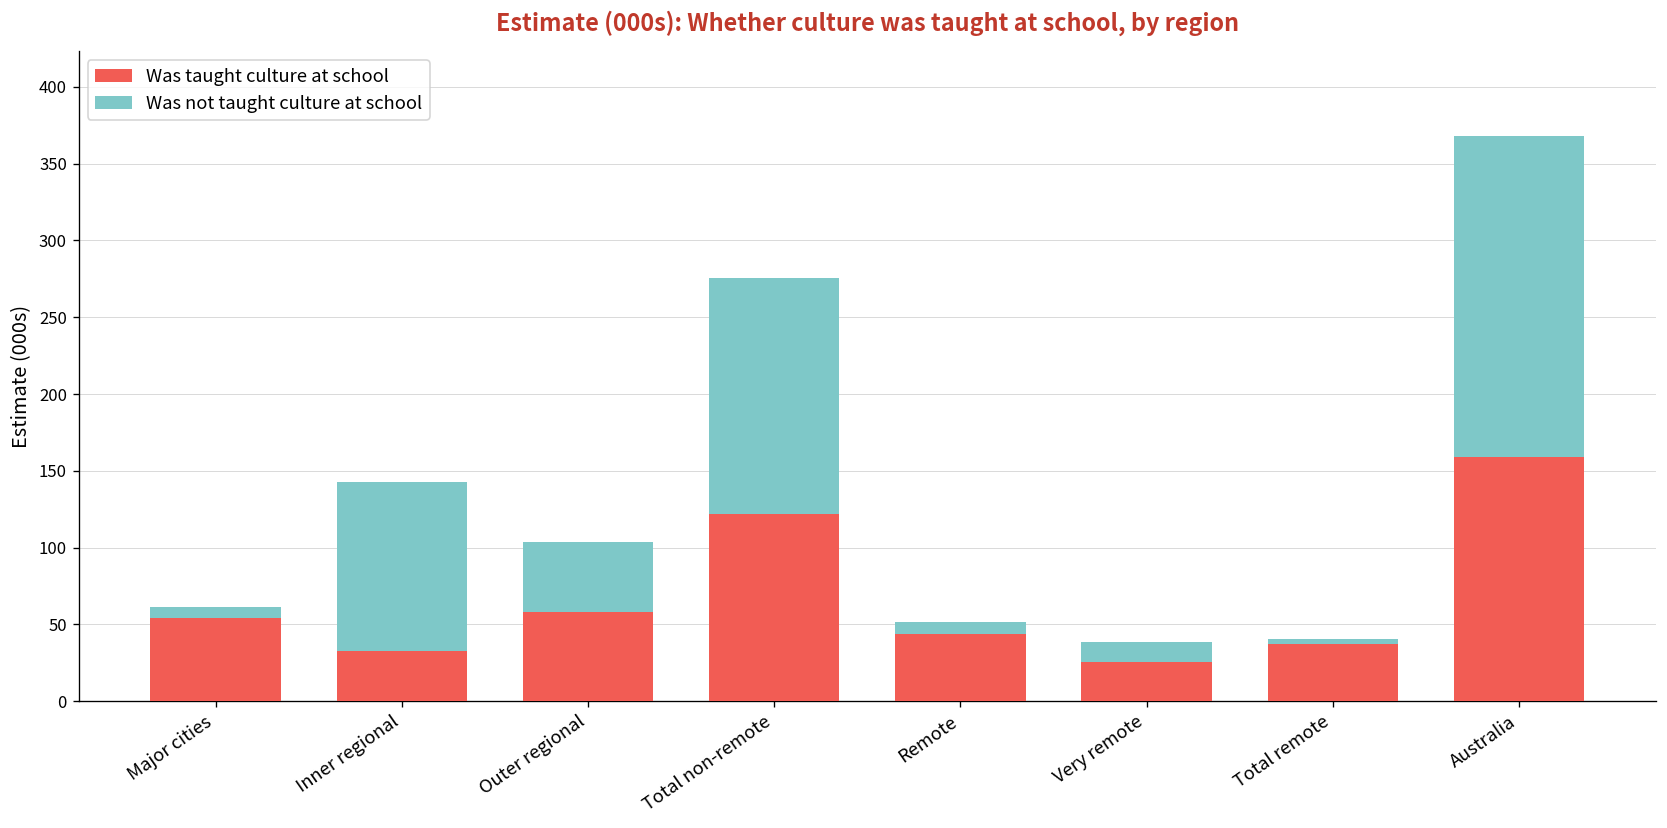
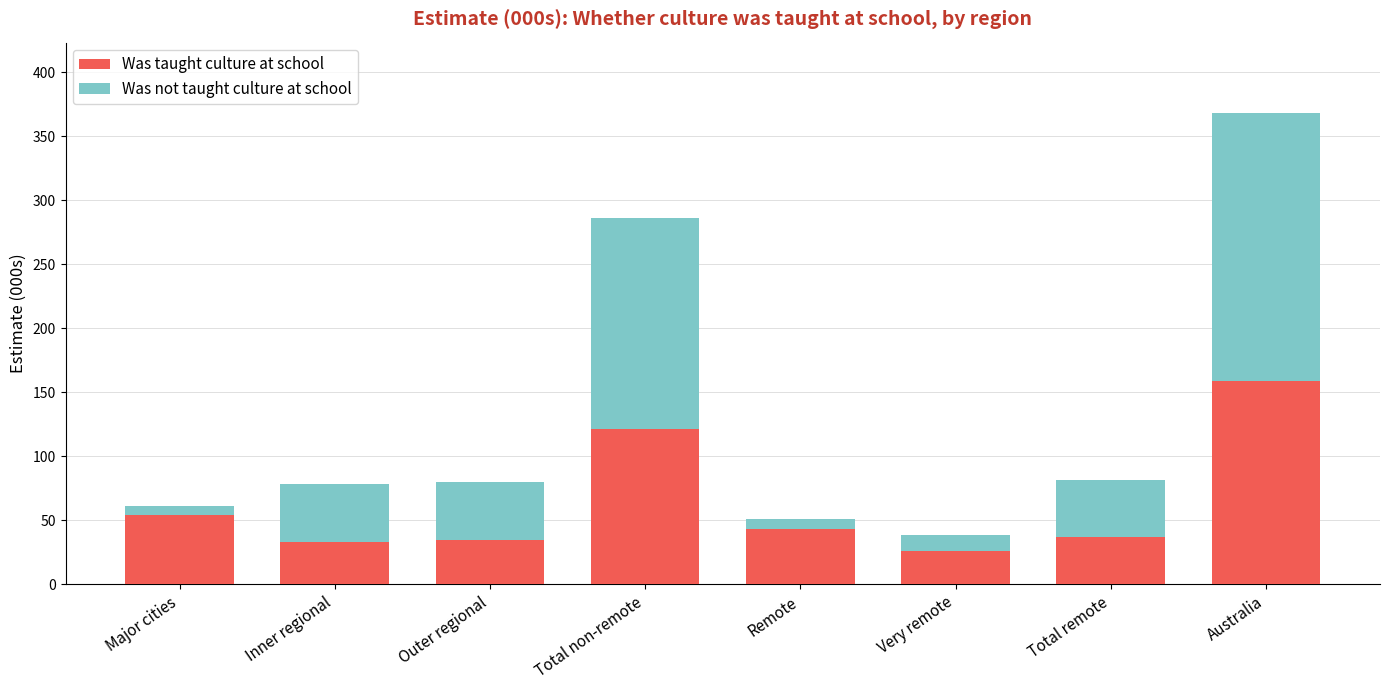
Was not taught culture at school, Inner regional: 110 -> 45
Was taught culture at school, Outer regional: 58 -> 34
Was not taught culture at school, Total non-remote: 154 -> 165
Was not taught culture at school, Total remote: 3 -> 45
